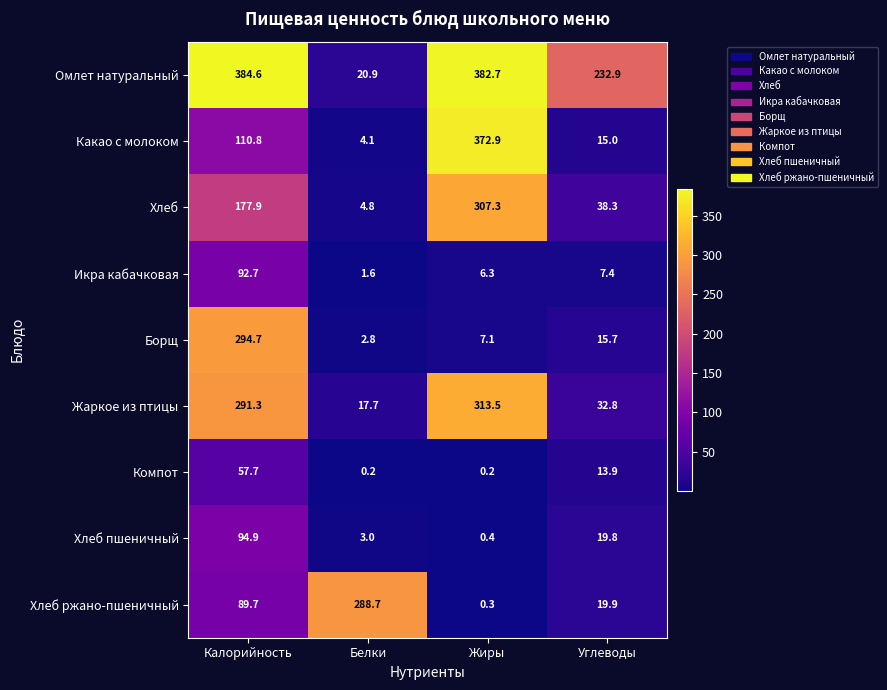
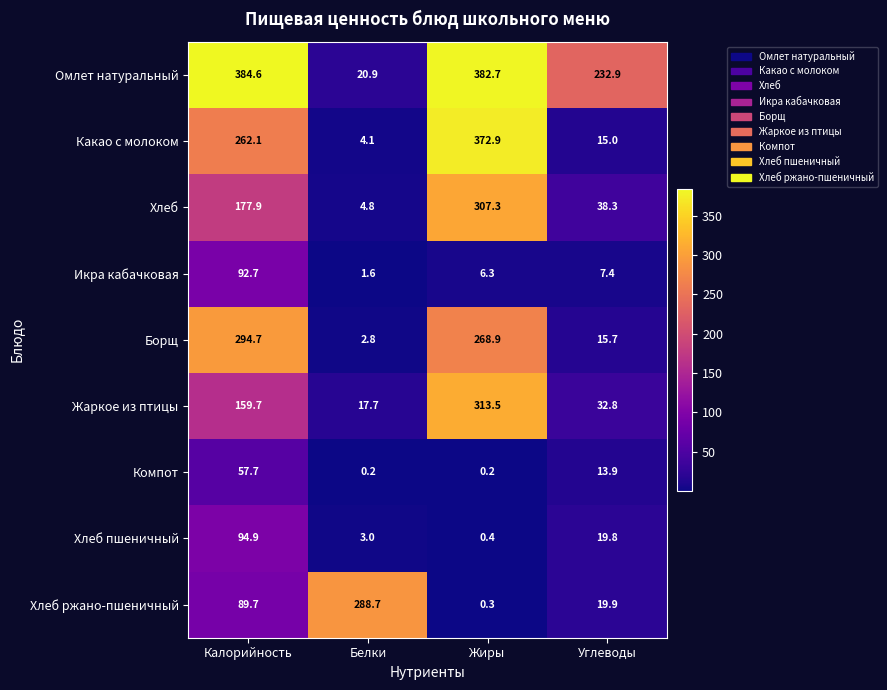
Какао с молоком, Калорийность: 110.8 -> 262.1
Борщ, Жиры: 7.1 -> 268.9
Жаркое из птицы, Калорийность: 291.3 -> 159.7
